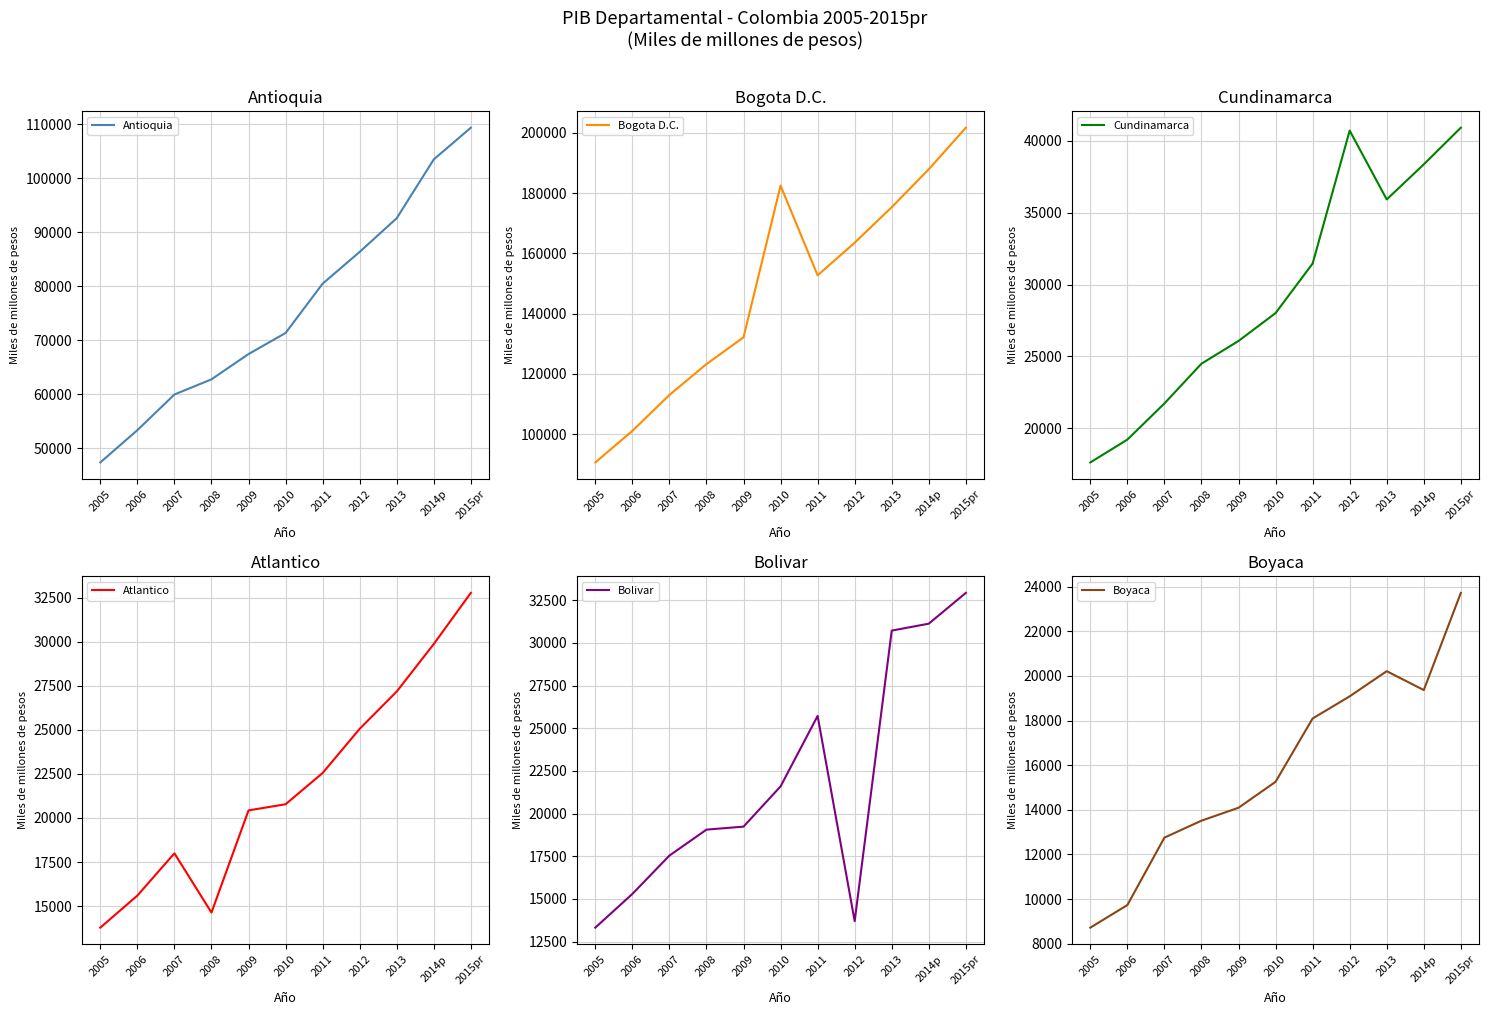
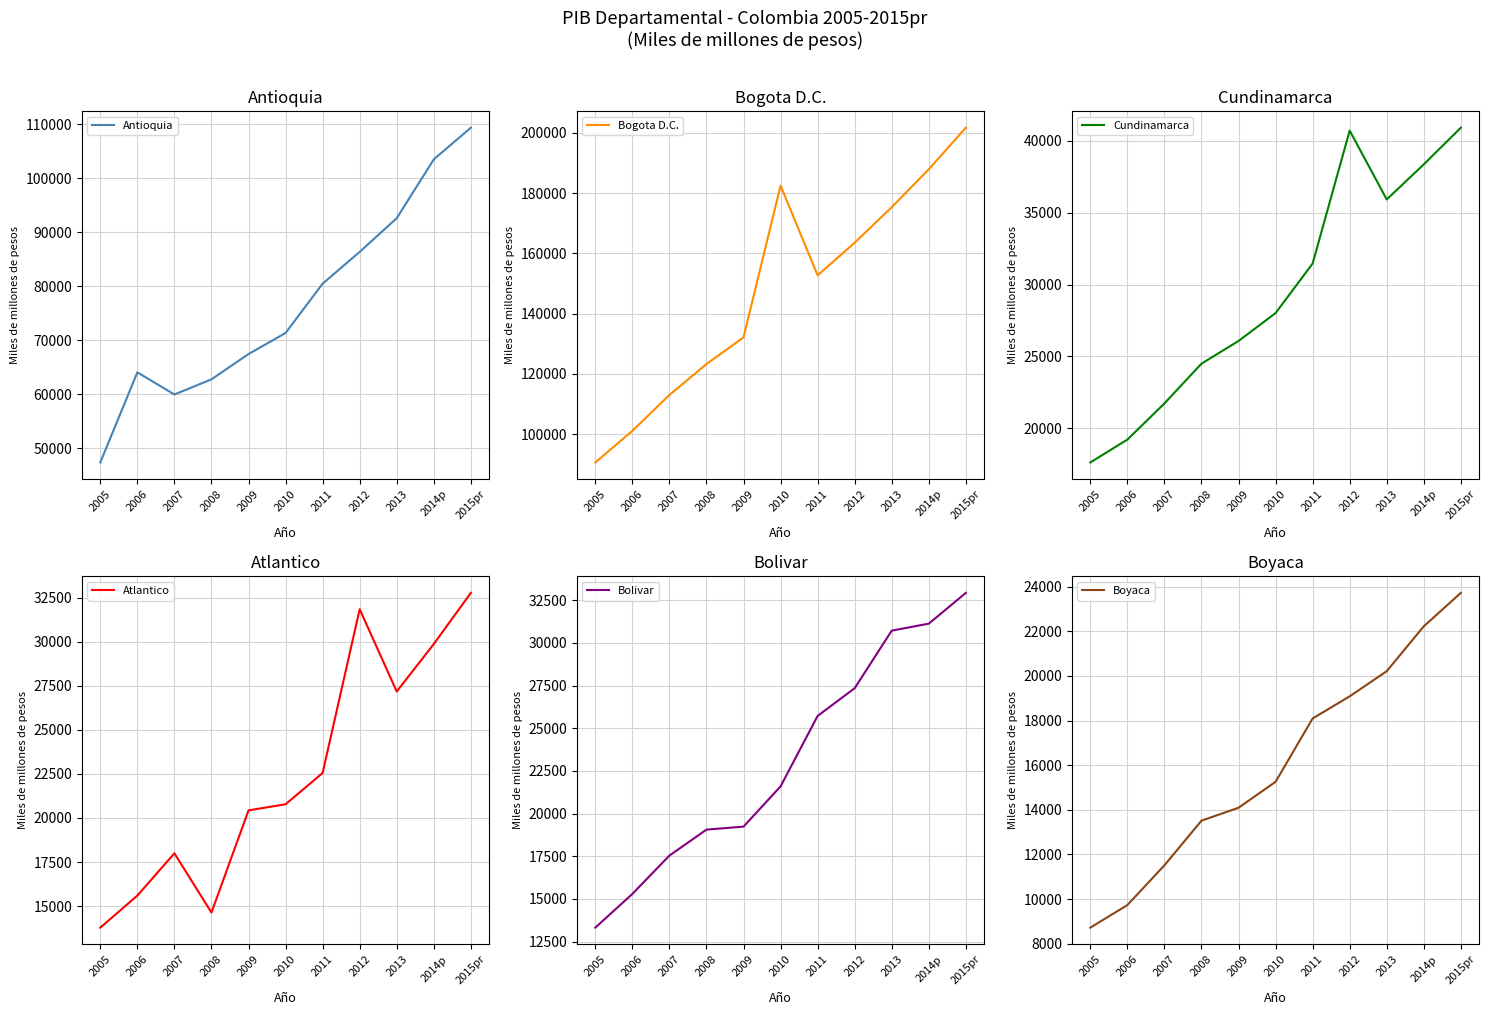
Antioquia, 2006: 53000 -> 64000
Atlantico, 2012: 25100 -> 31800
Bolivar, 2012: 13700 -> 27300
Boyaca, 2007: 12800 -> 11500
Boyaca, 2014p: 19400 -> 22200
